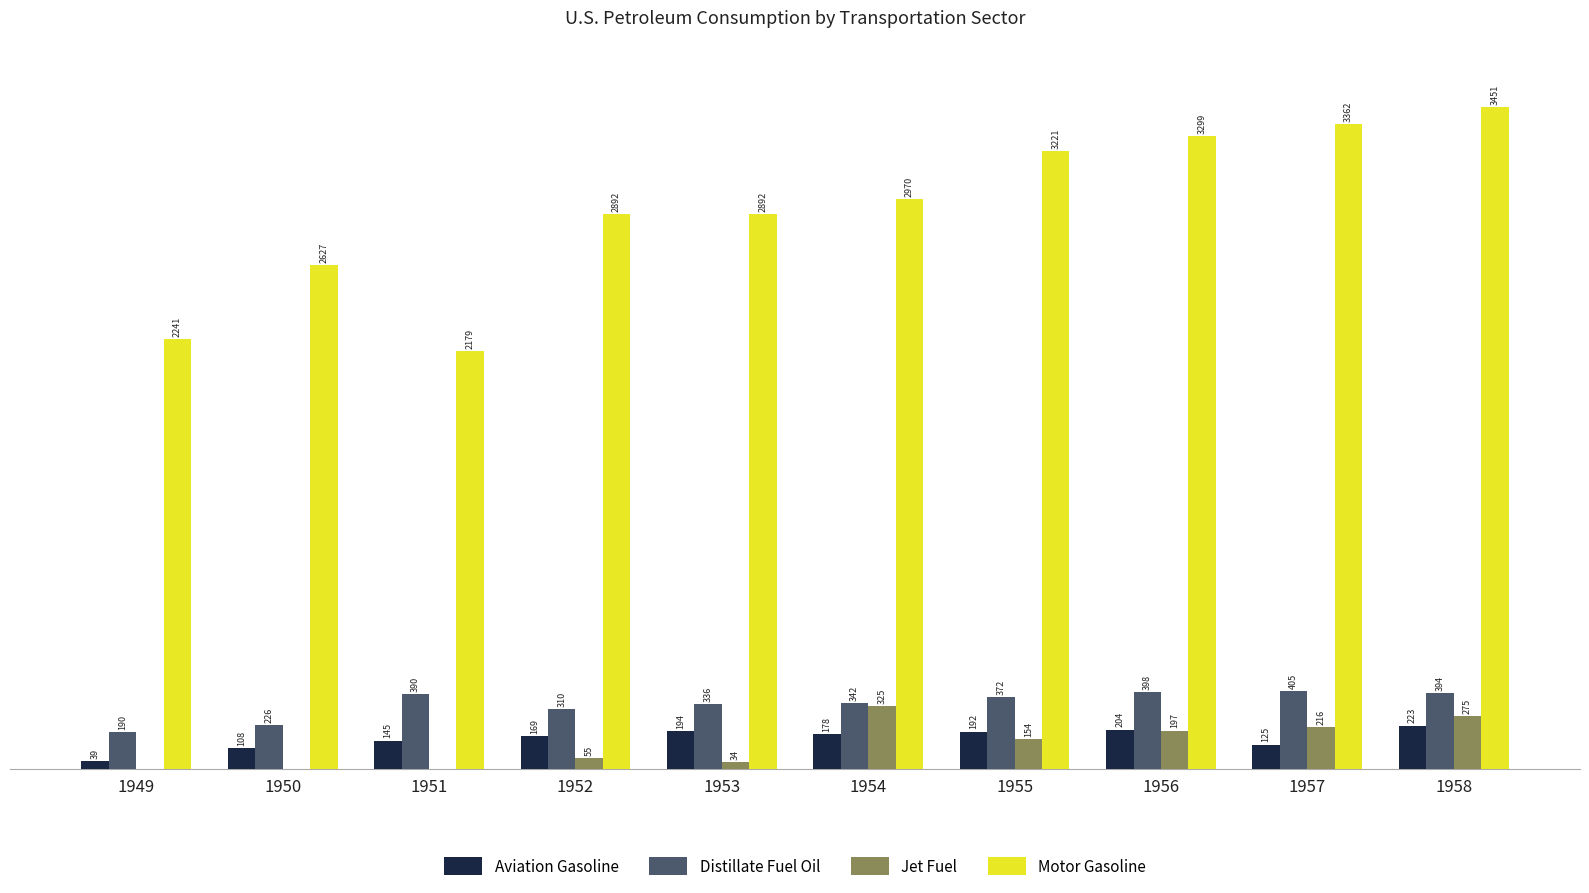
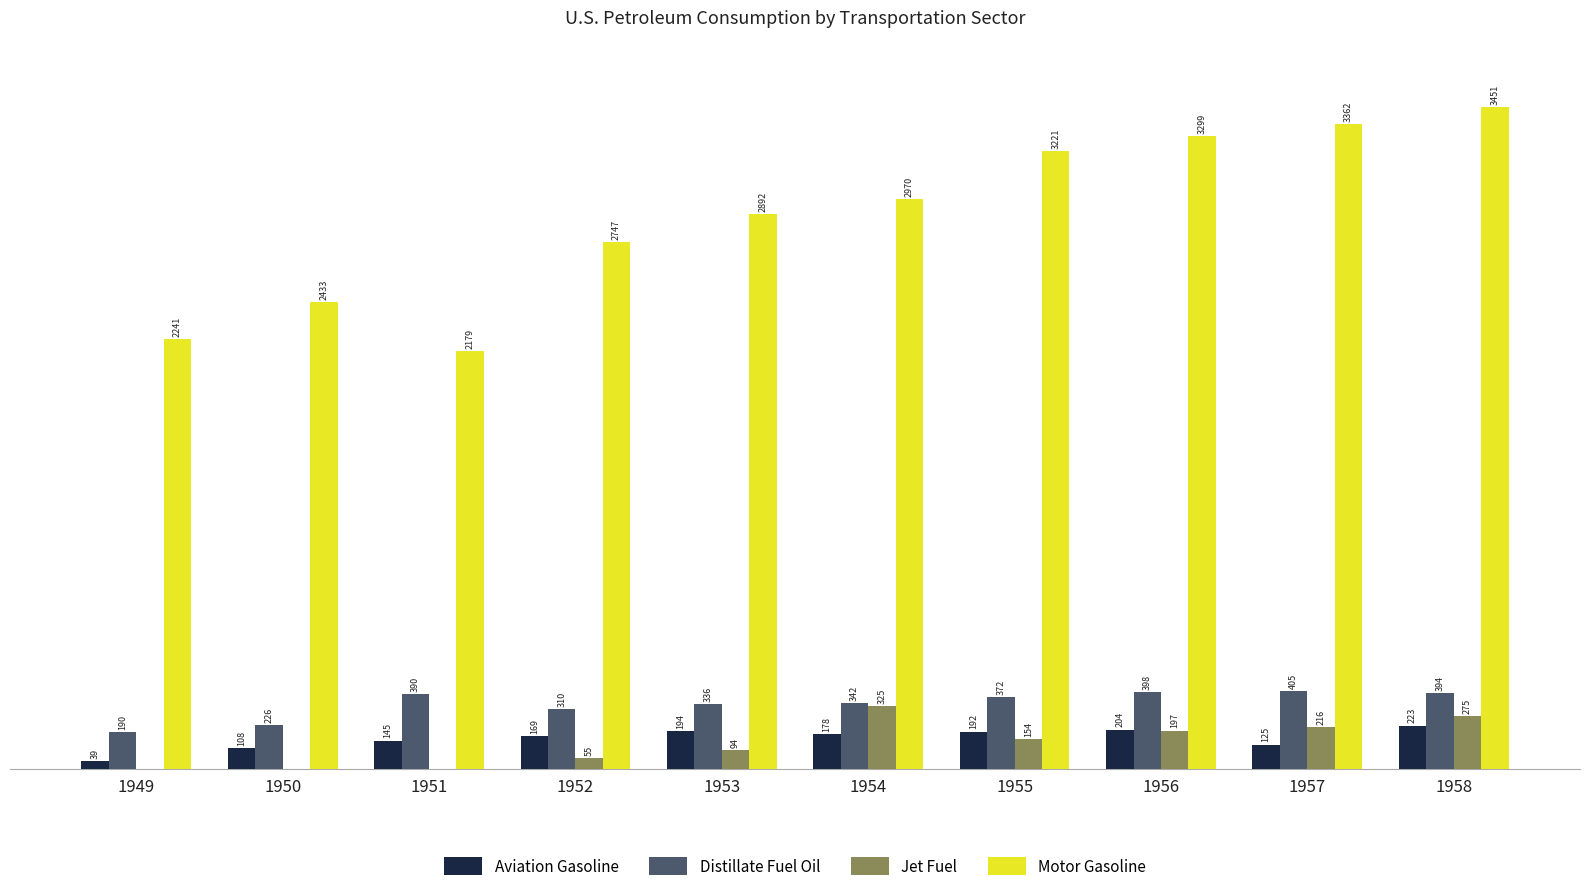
Motor Gasoline, 1950: 2627 -> 2433
Motor Gasoline, 1952: 2892 -> 2747
Jet Fuel, 1953: 34 -> 94
